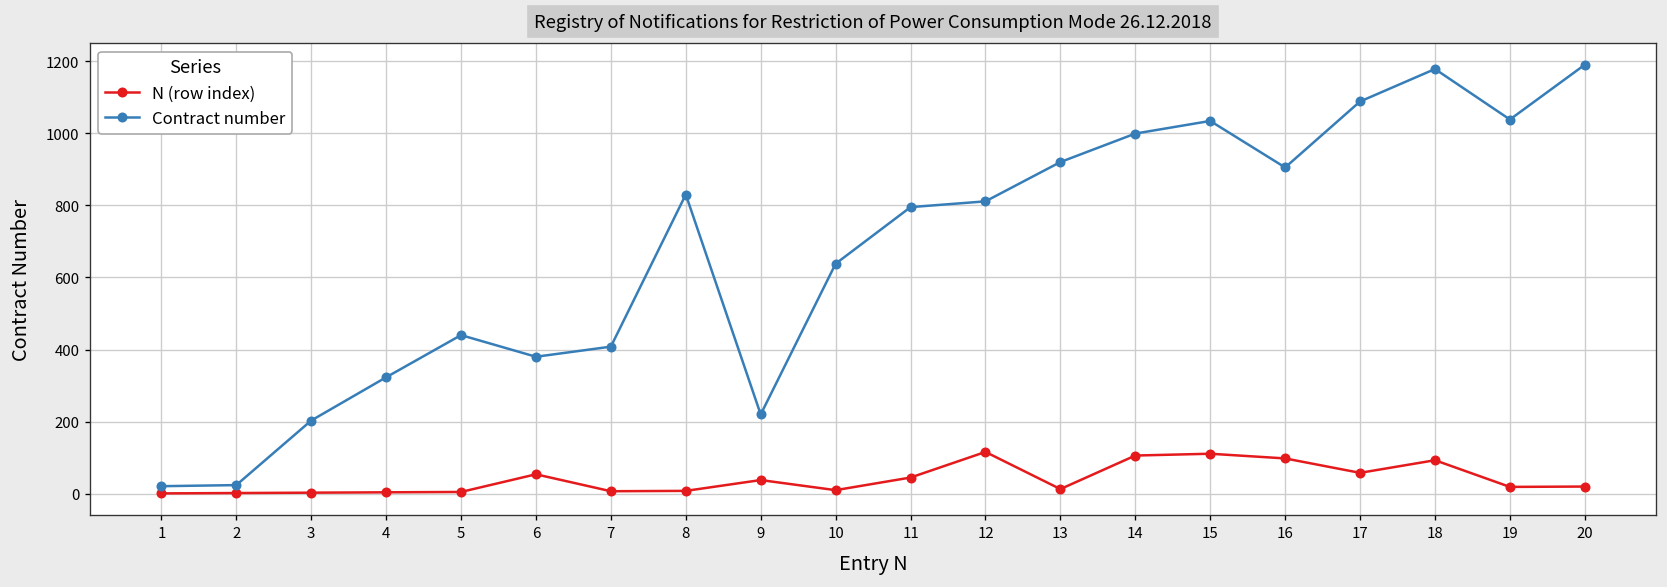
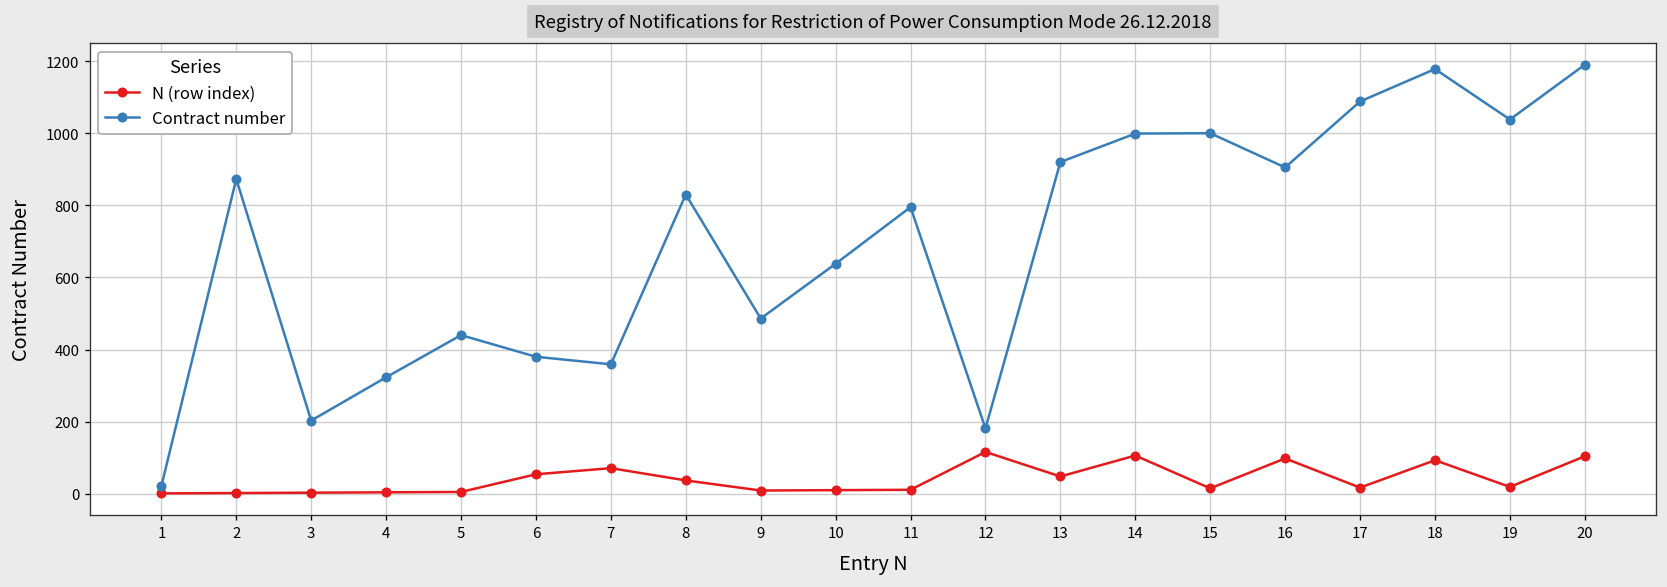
Contract number, 2: 20 -> 870
N (row index), 7: 10 -> 70
Contract number, 7: 410 -> 360
N (row index), 8: 10 -> 40
N (row index), 9: 40 -> 10
Contract number, 9: 220 -> 490
N (row index), 11: 50 -> 10
Contract number, 12: 810 -> 180
N (row index), 13: 10 -> 50
N (row index), 15: 110 -> 20
Contract number, 15: 1030 -> 1000
N (row index), 17: 60 -> 20
N (row index), 20: 20 -> 100
